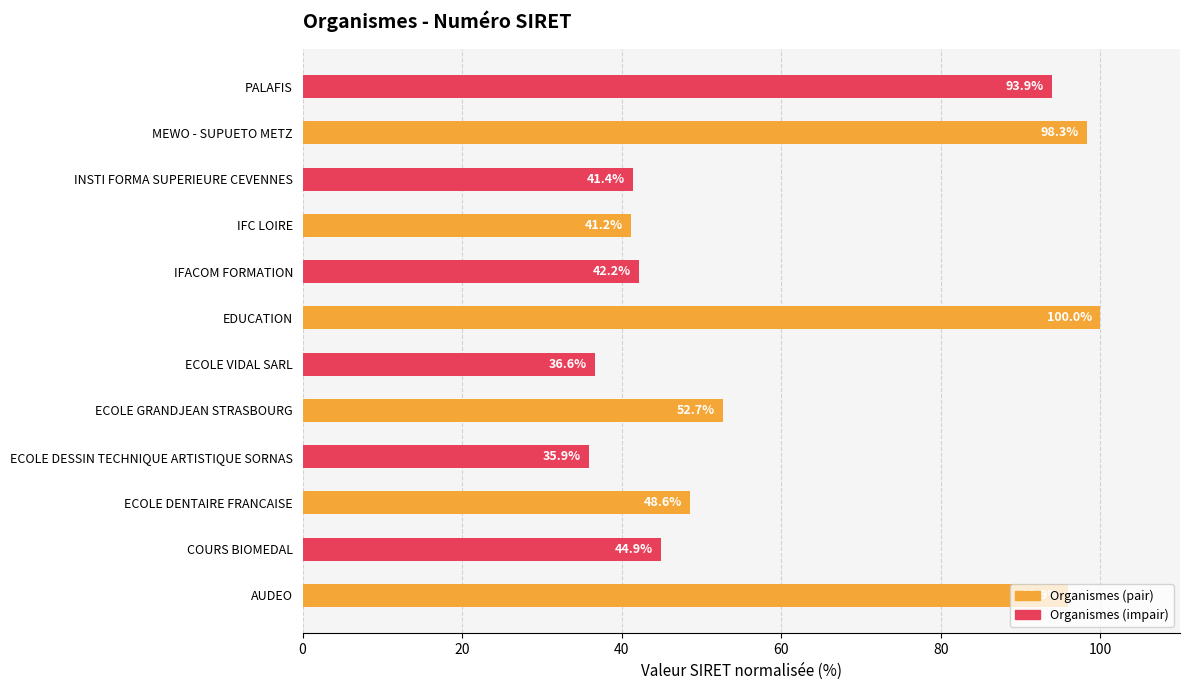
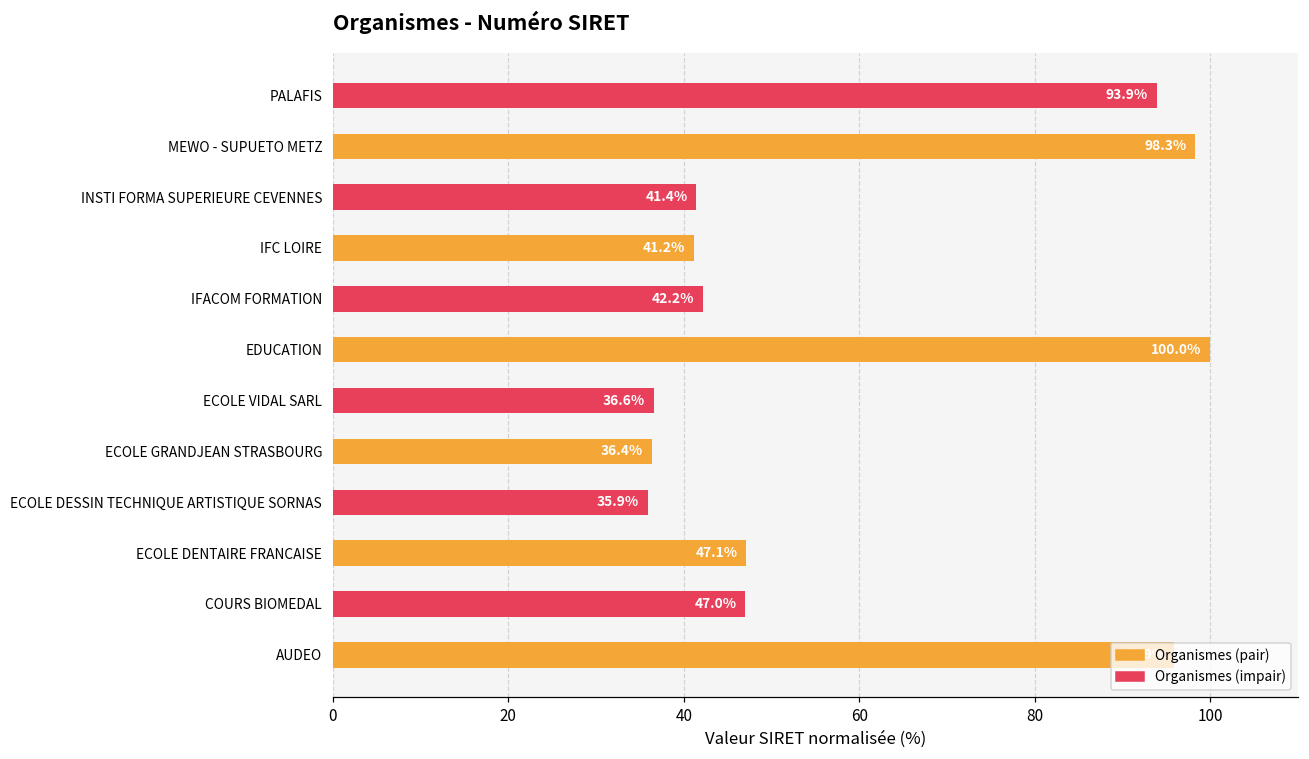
ECOLE GRANDJEAN STRASBOURG: 52.7% -> 36.4%
ECOLE DENTAIRE FRANCAISE: 48.6% -> 47.1%
COURS BIOMEDAL: 44.9% -> 47.0%
